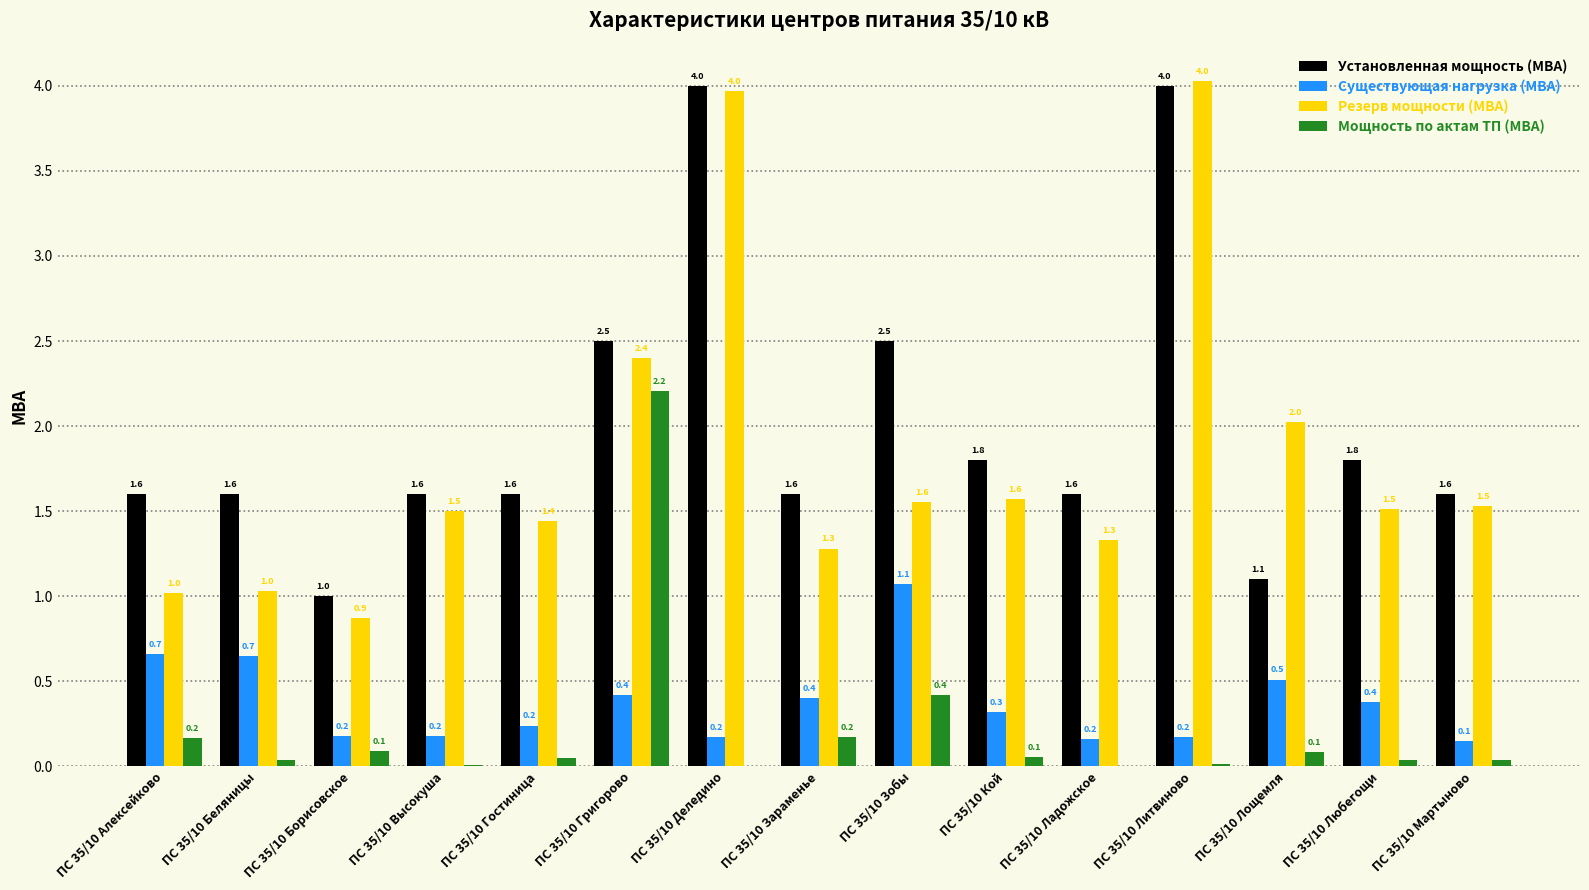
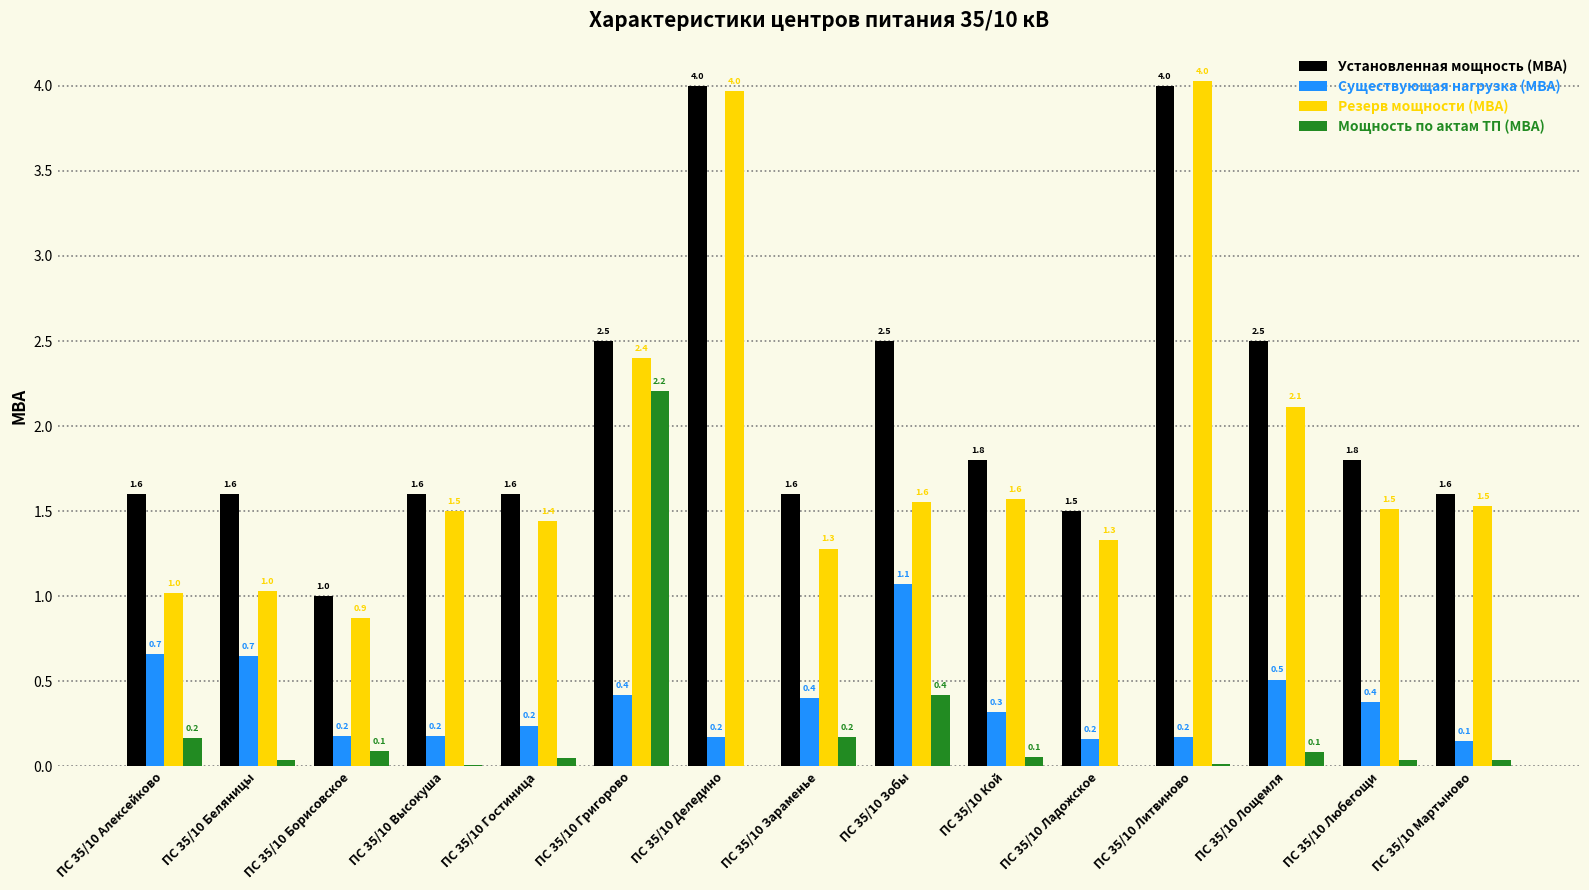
Установленная мощность (МВА), ПС 35/10 Ладожское: 1.6 -> 1.5
Установленная мощность (МВА), ПС 35/10 Лощемля: 1.1 -> 2.5
Резерв мощности (МВА), ПС 35/10 Лощемля: 2.0 -> 2.1
